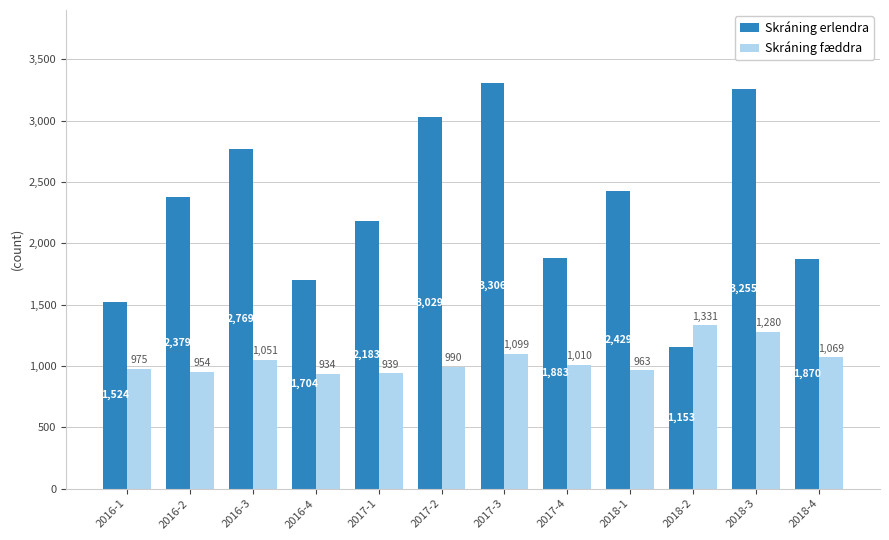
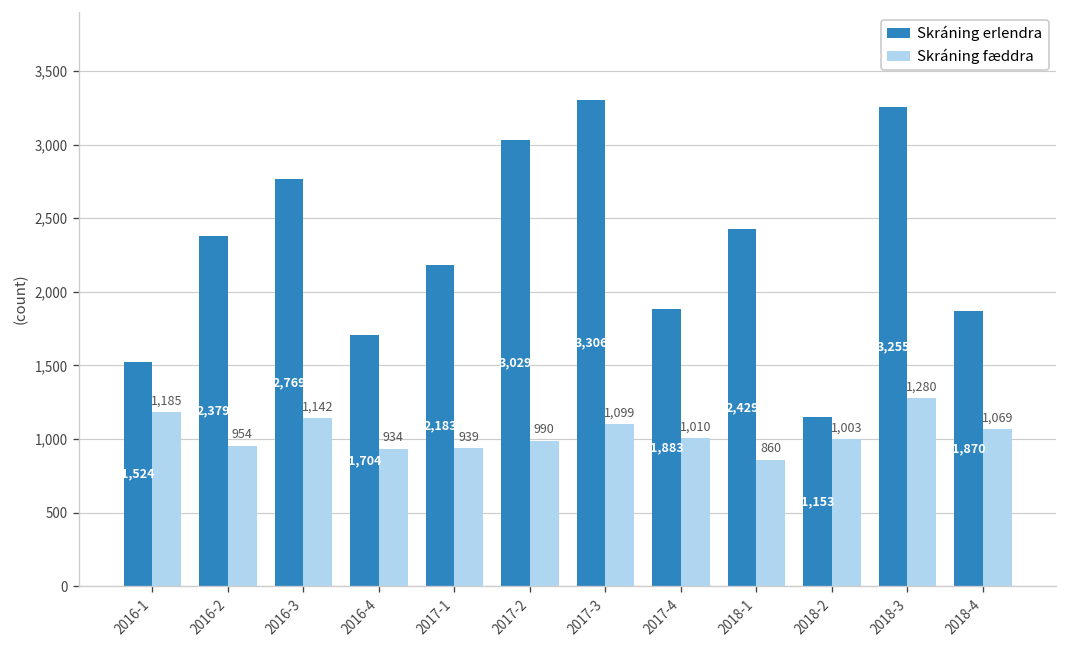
Skráning fæddra, 2016-1: 975 -> 1,185
Skráning fæddra, 2016-3: 1,051 -> 1,142
Skráning fæddra, 2018-1: 963 -> 860
Skráning fæddra, 2018-2: 1,331 -> 1,003
